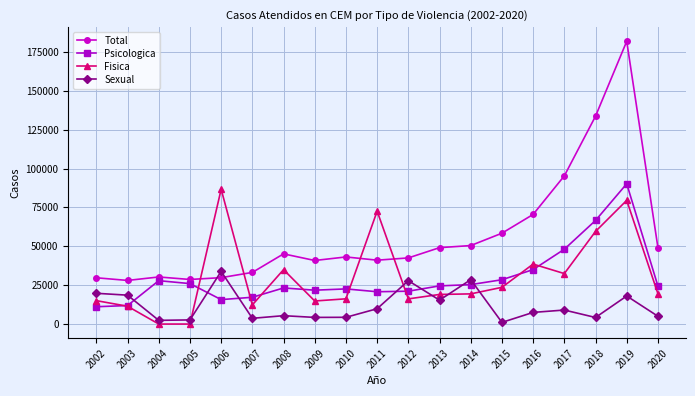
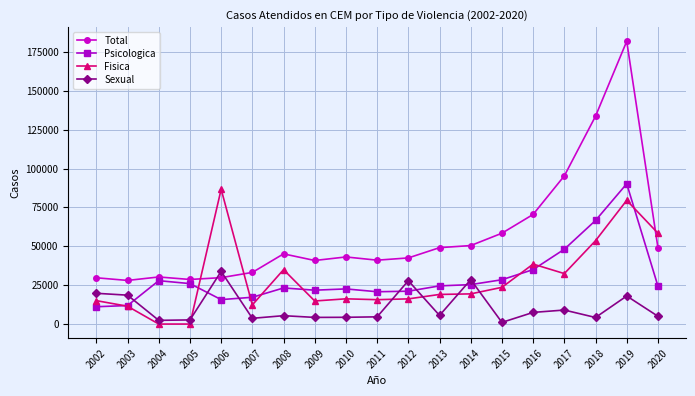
Fisica, 2011: 73000 -> 16000
Sexual, 2011: 10000 -> 5000
Sexual, 2013: 15000 -> 6000
Fisica, 2018: 60000 -> 54000
Fisica, 2020: 20000 -> 58000
